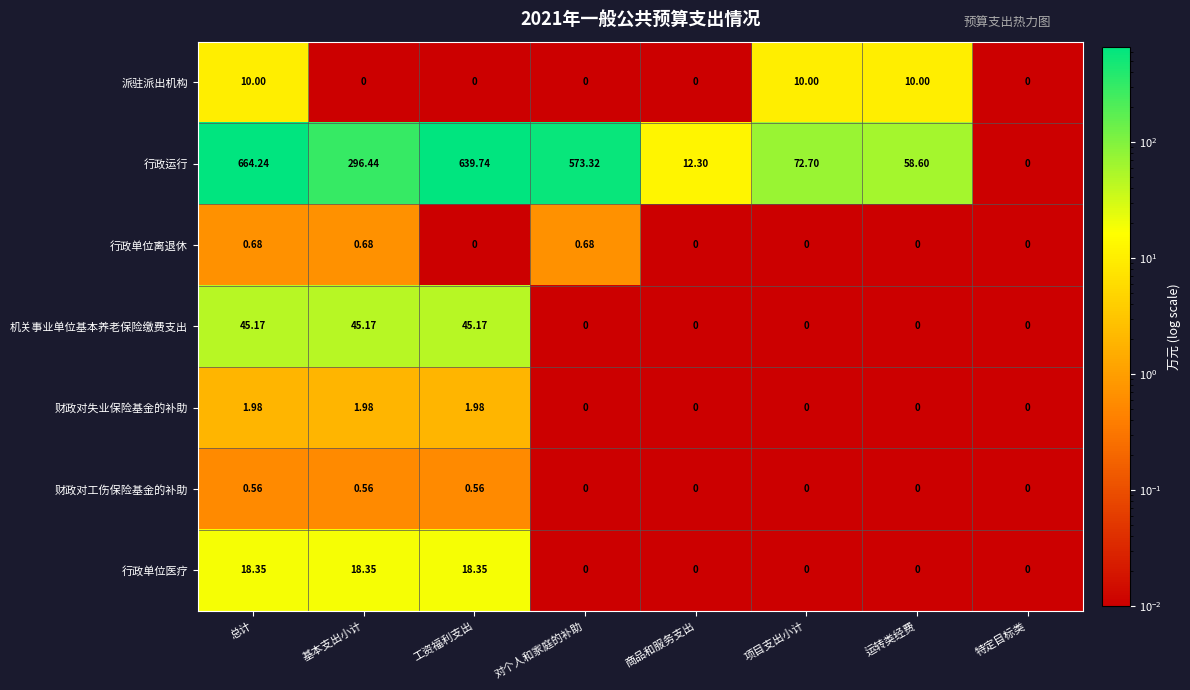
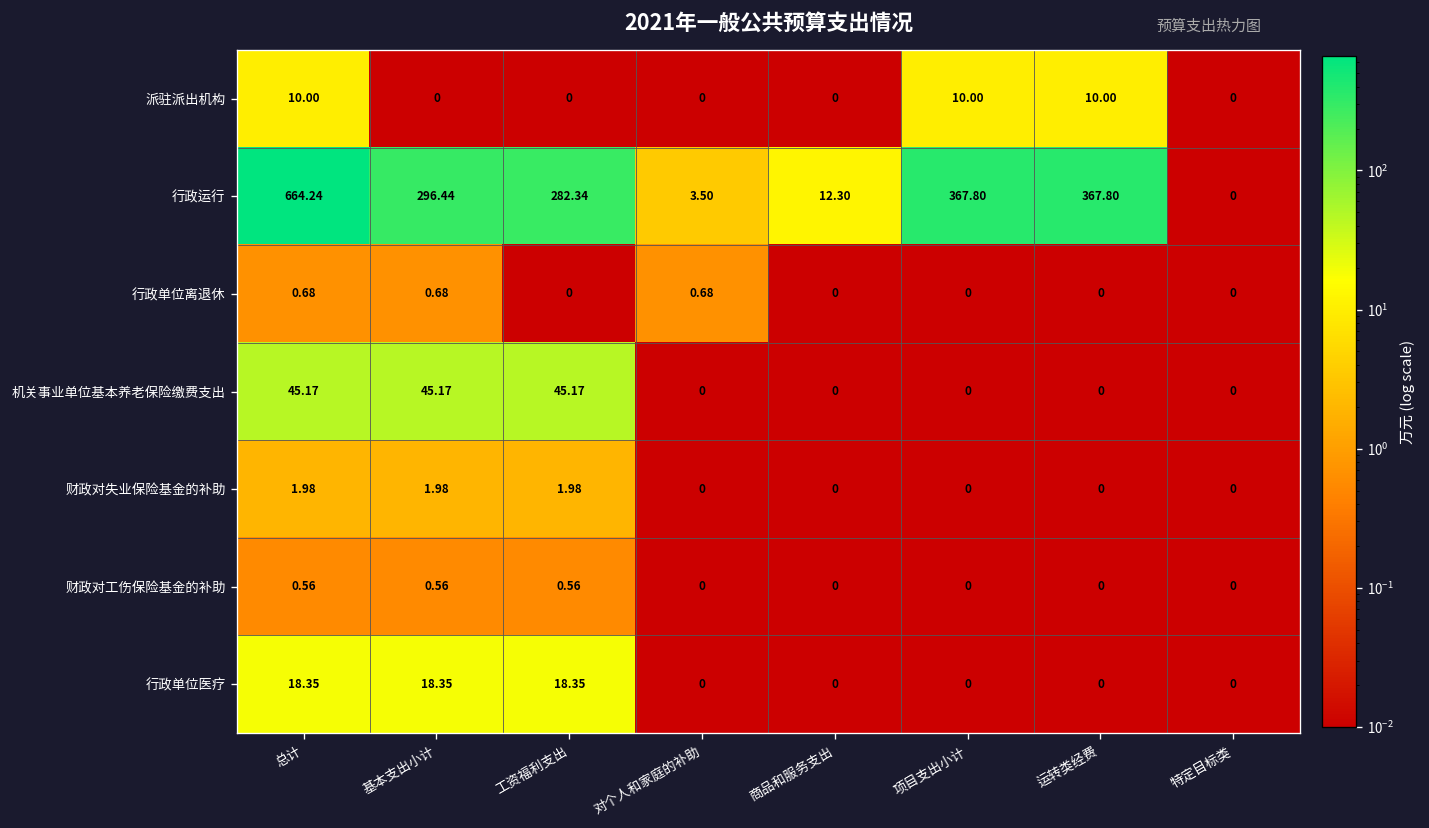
行政运行, 工资福利支出: 639.74 -> 282.34
行政运行, 对个人和家庭的补助: 573.32 -> 3.50
行政运行, 项目支出小计: 72.70 -> 367.80
行政运行, 运转类经费: 58.60 -> 367.80
